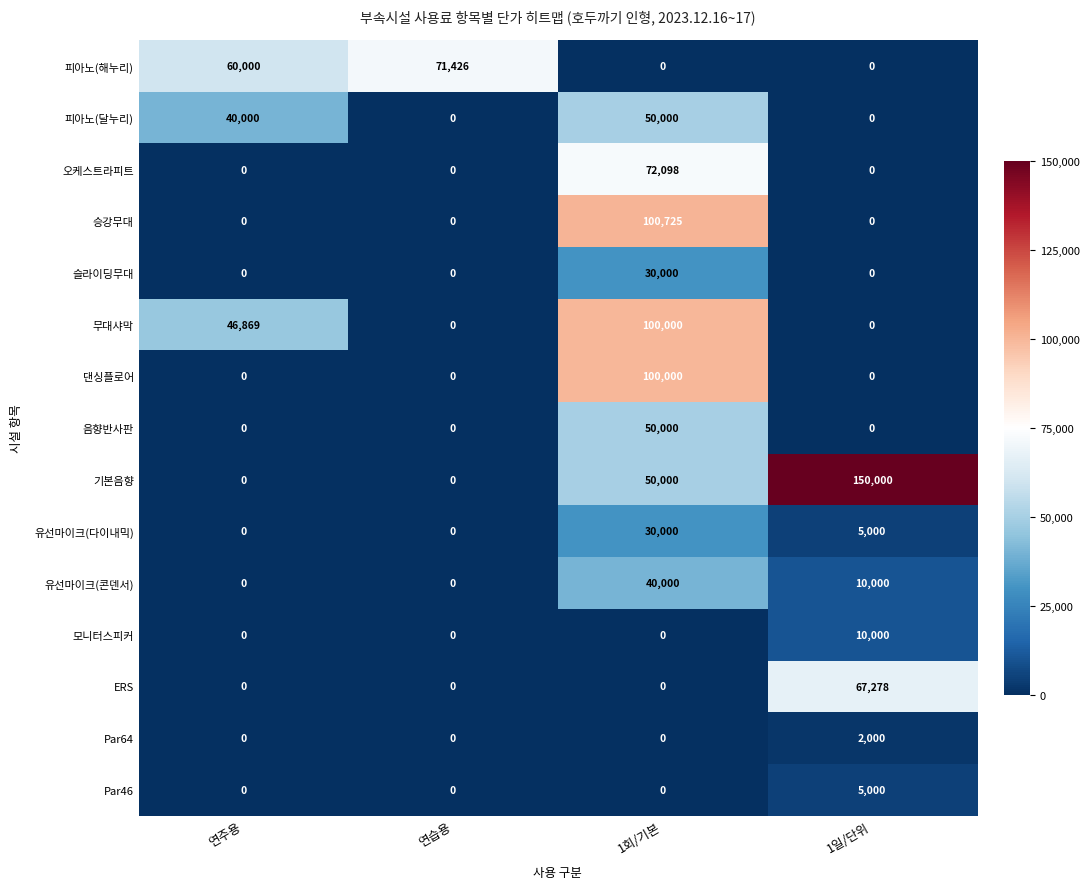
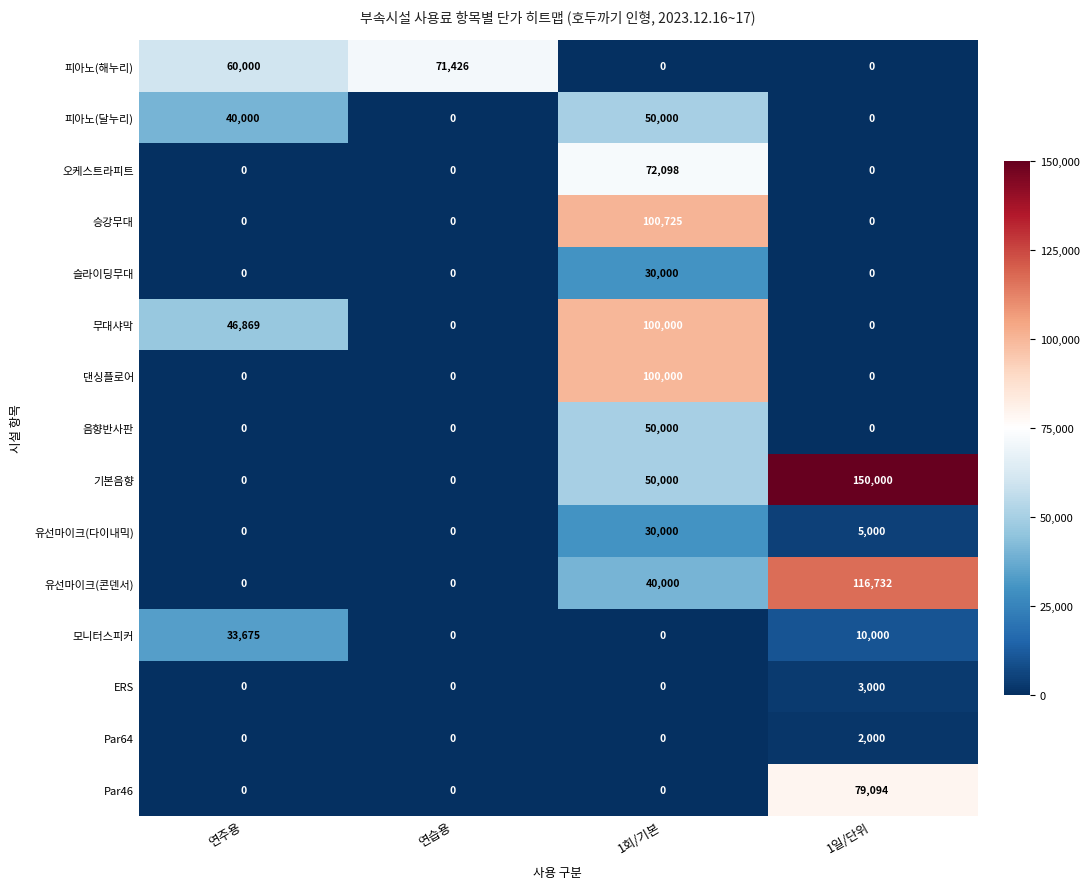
유선마이크(콘덴서), 1일/단위: 10,000 -> 116,732
모니터스피커, 연주용: 0 -> 33,675
ERS, 1일/단위: 67,278 -> 3,000
Par46, 1일/단위: 5,000 -> 79,094
